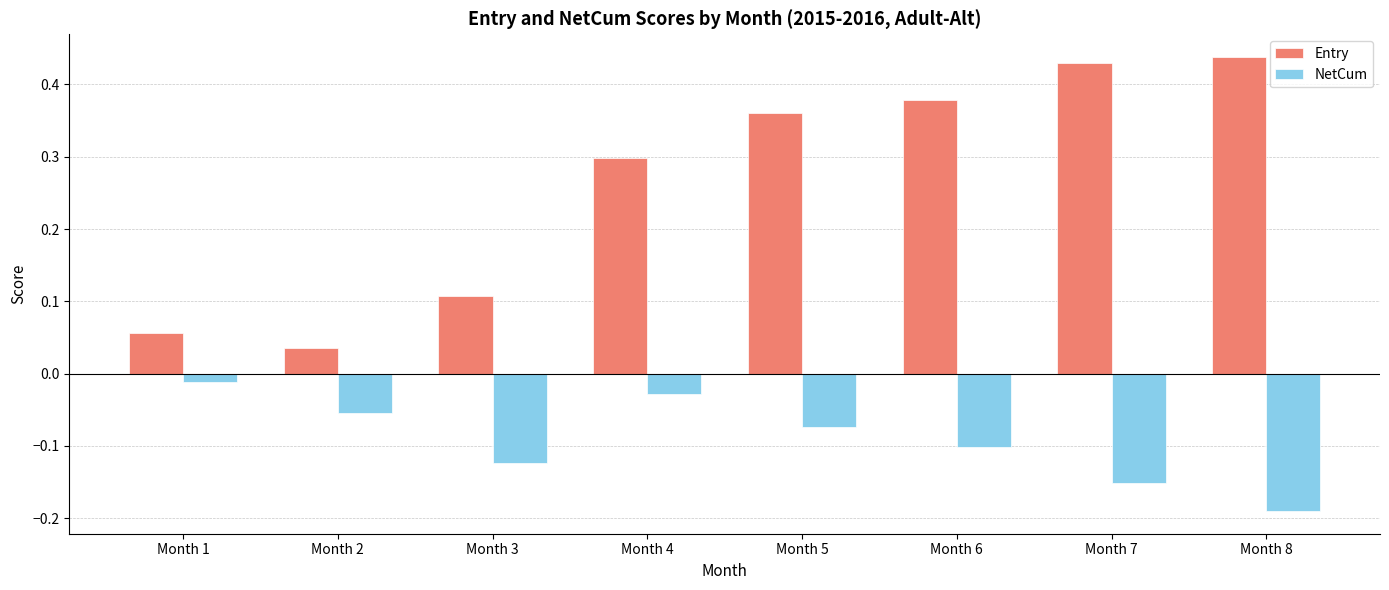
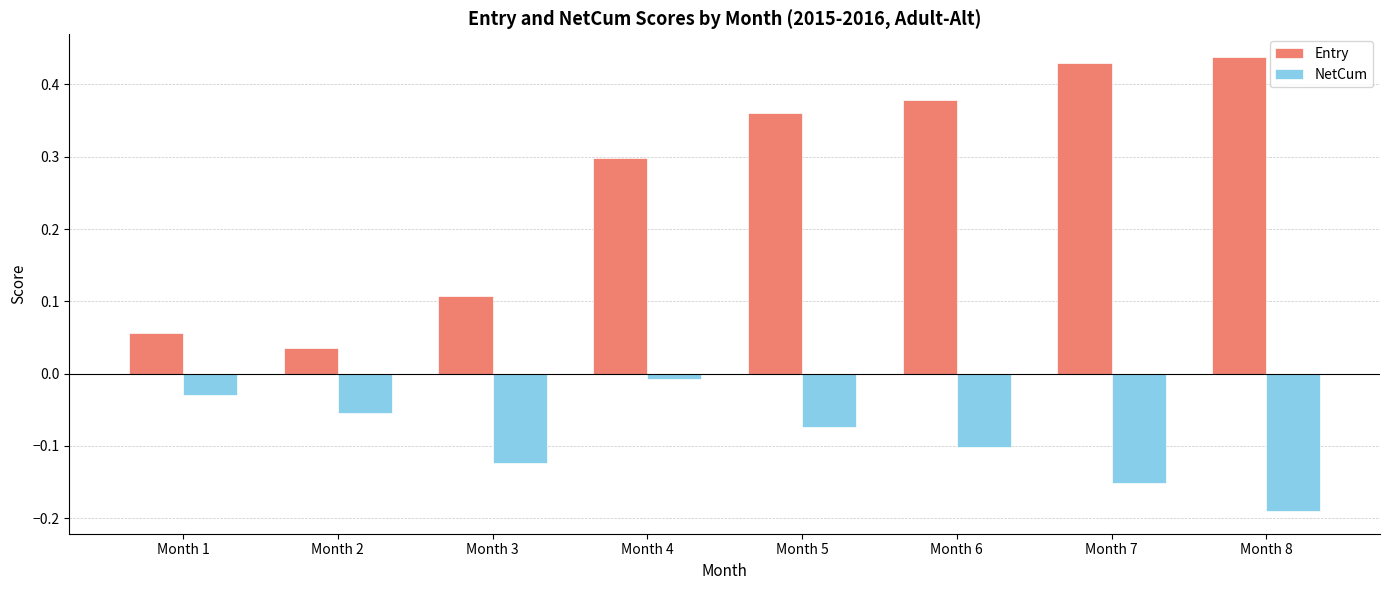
NetCum, Month 1: -0.01 -> -0.03
NetCum, Month 4: -0.03 -> -0.01
